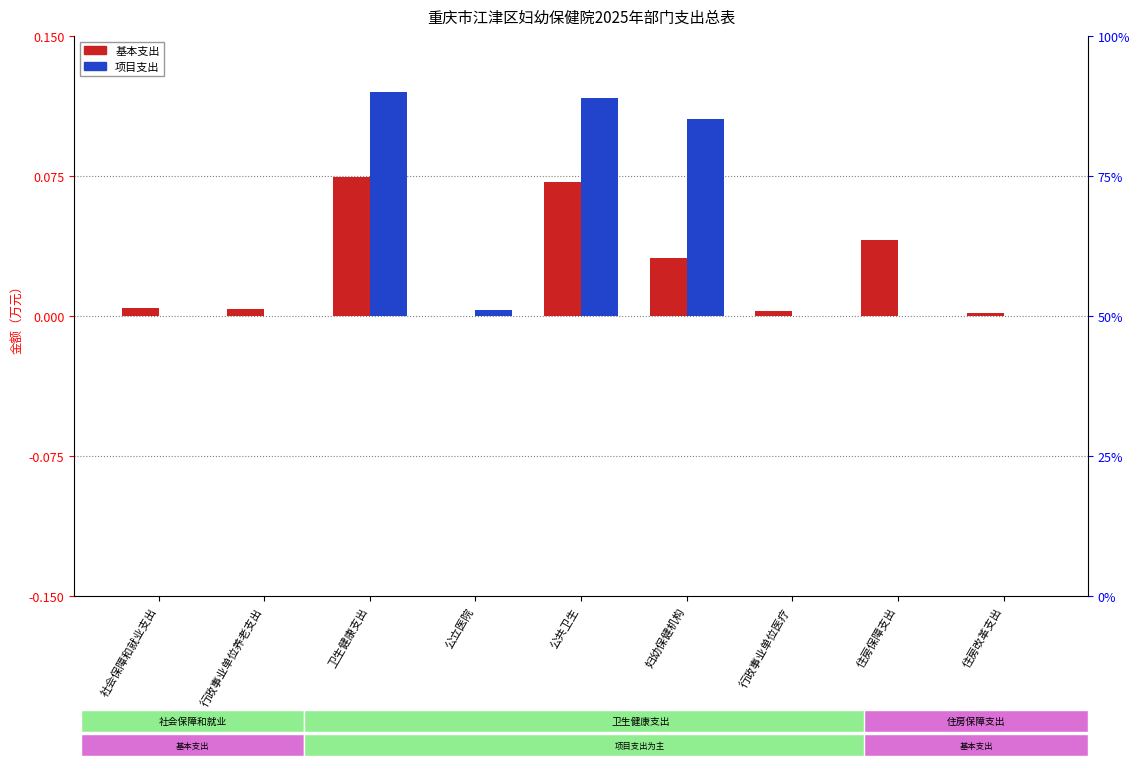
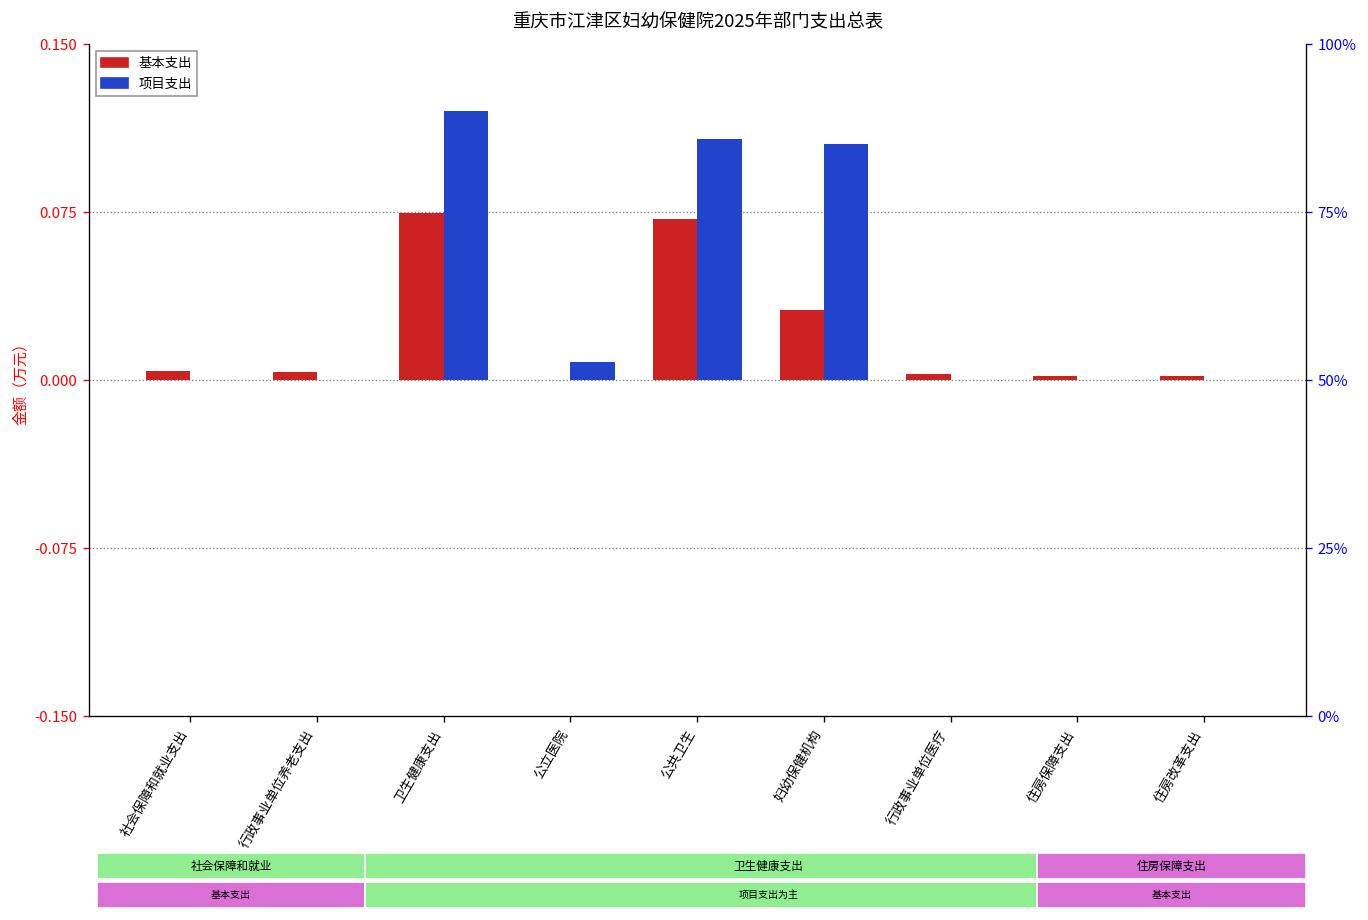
项目支出, 公立医院: 0.003 -> 0.008
项目支出, 公共卫生: 0.117 -> 0.108
基本支出, 住房保障支出: 0.041 -> 0.002
